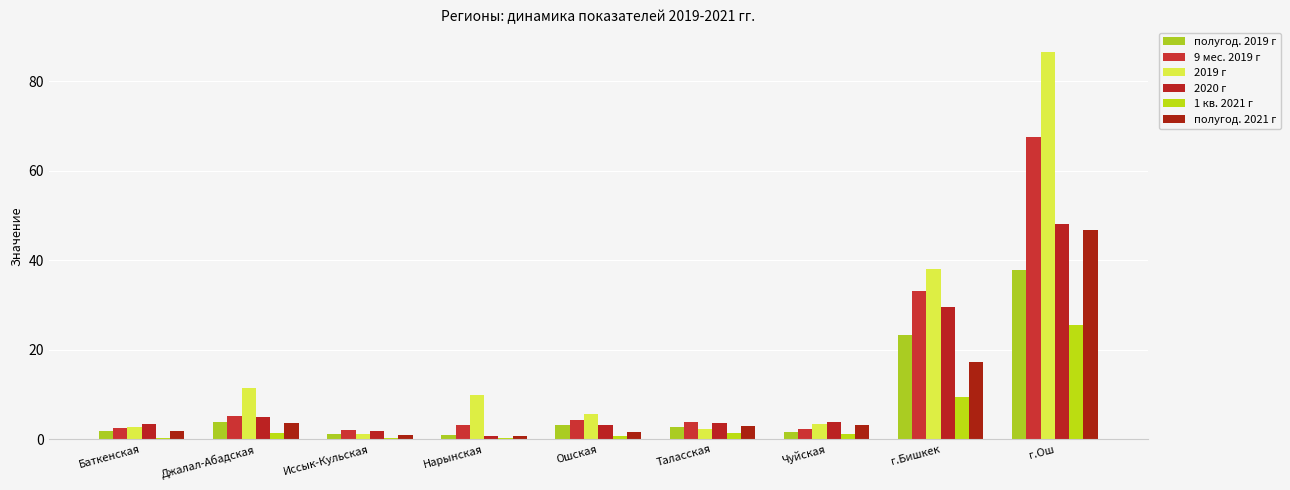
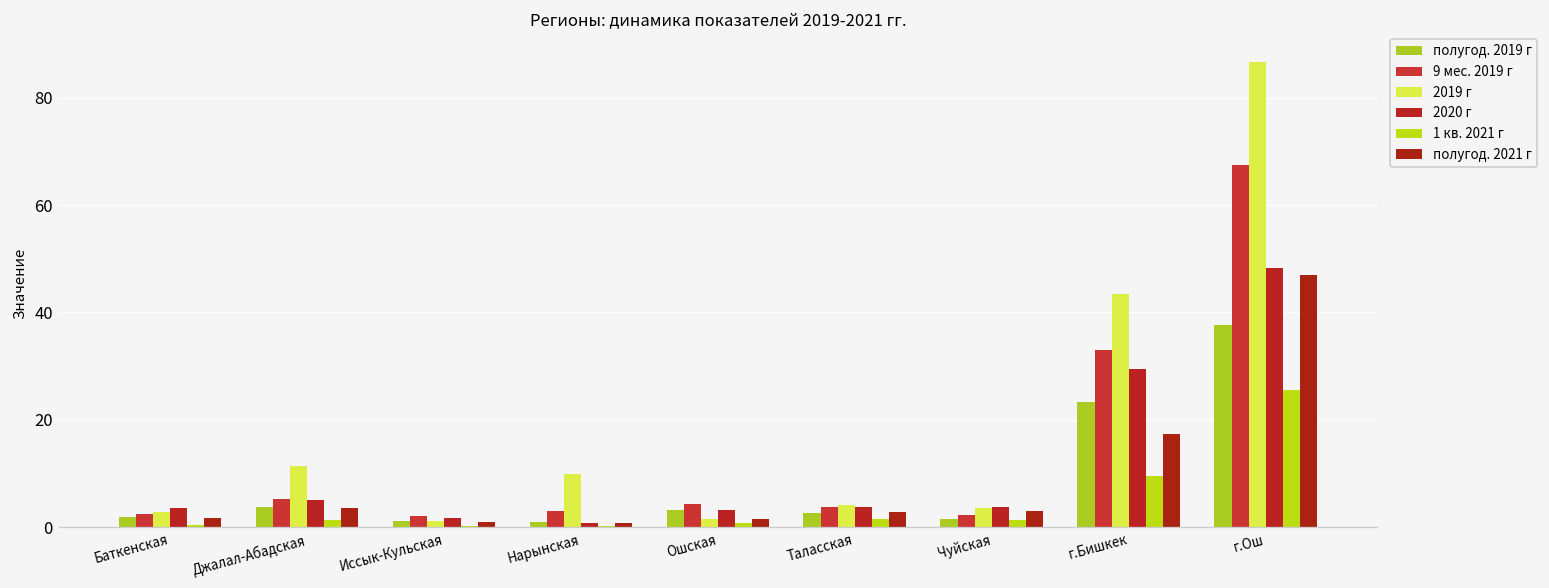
2019 г, Ошская: 6 -> 2
2019 г, Таласская: 2 -> 4
2019 г, г.Бишкек: 38 -> 44
